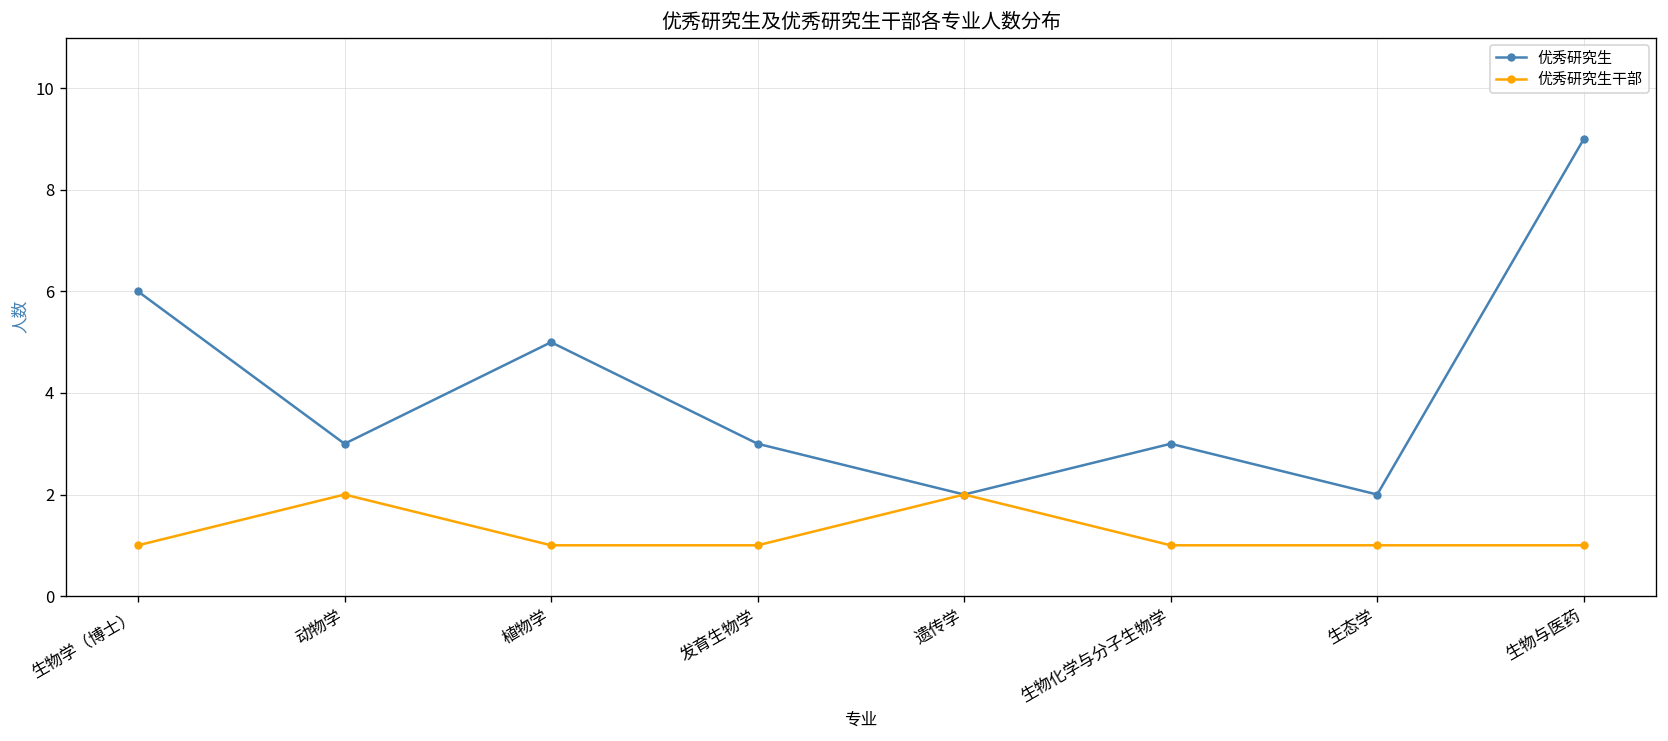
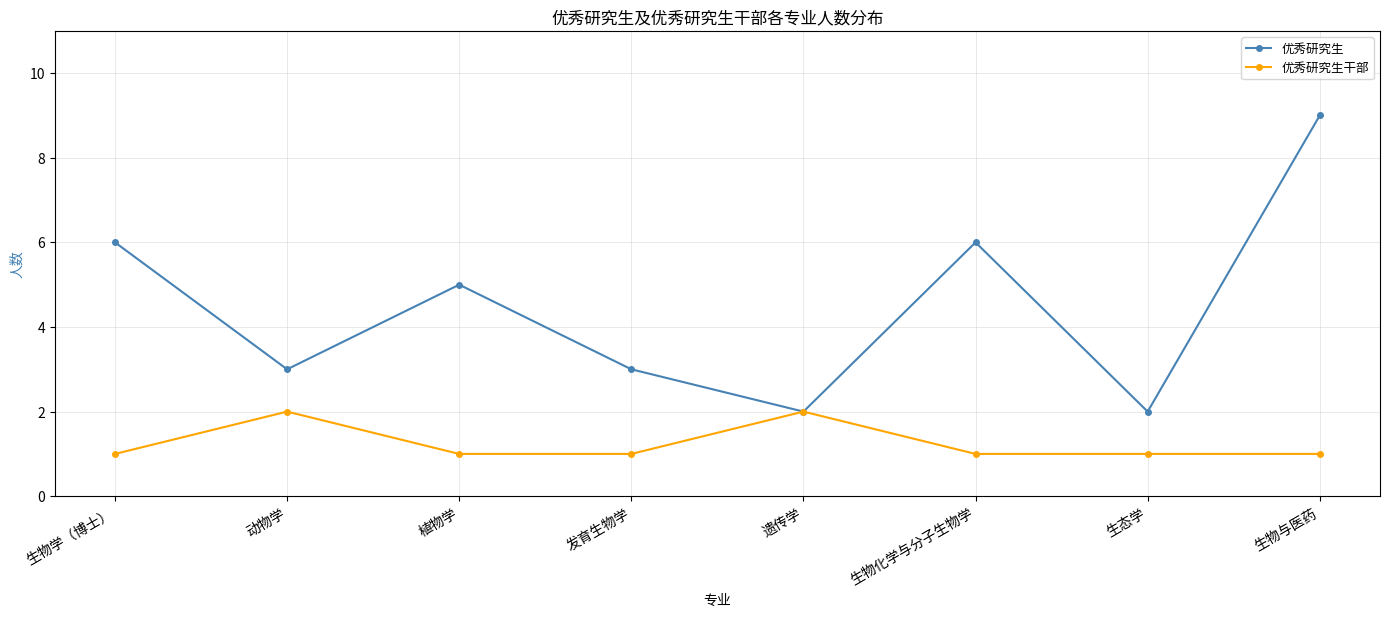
优秀研究生, 生物化学与分子生物学: 3 -> 6
